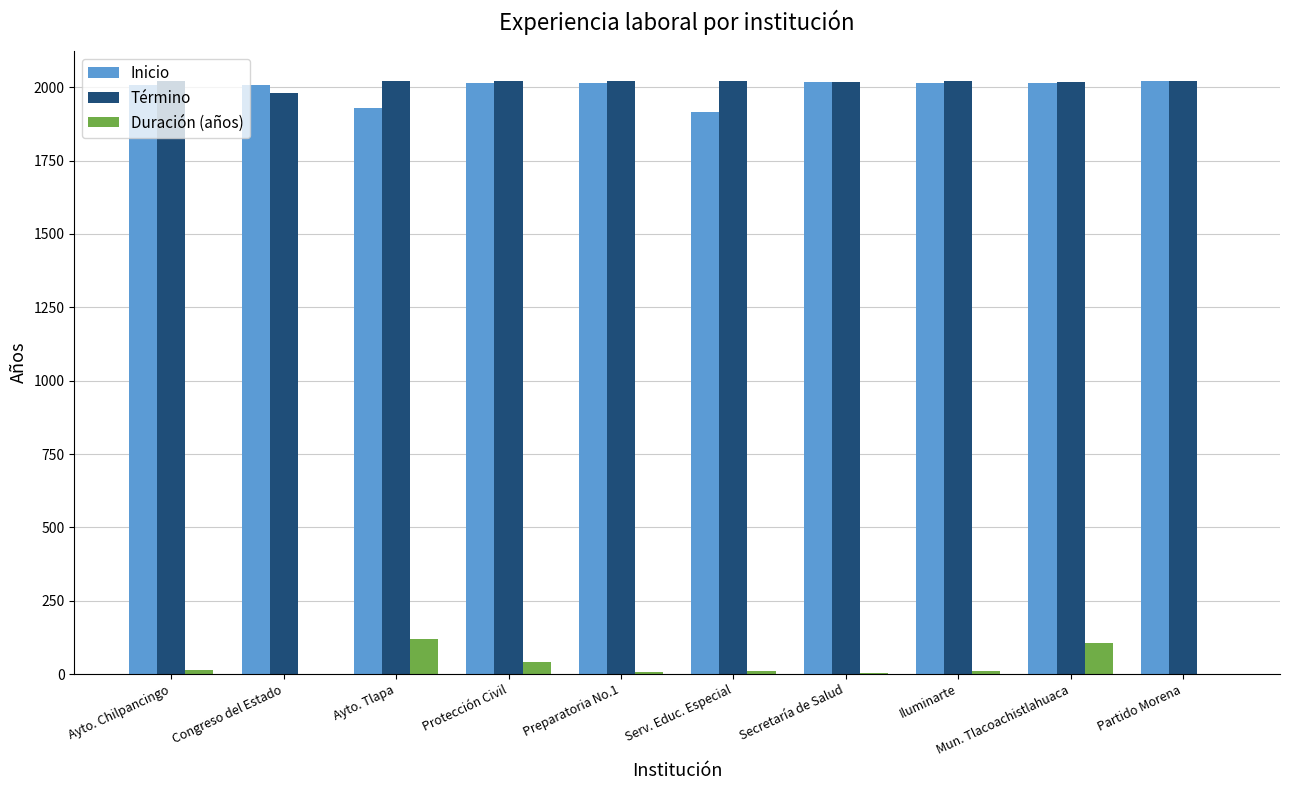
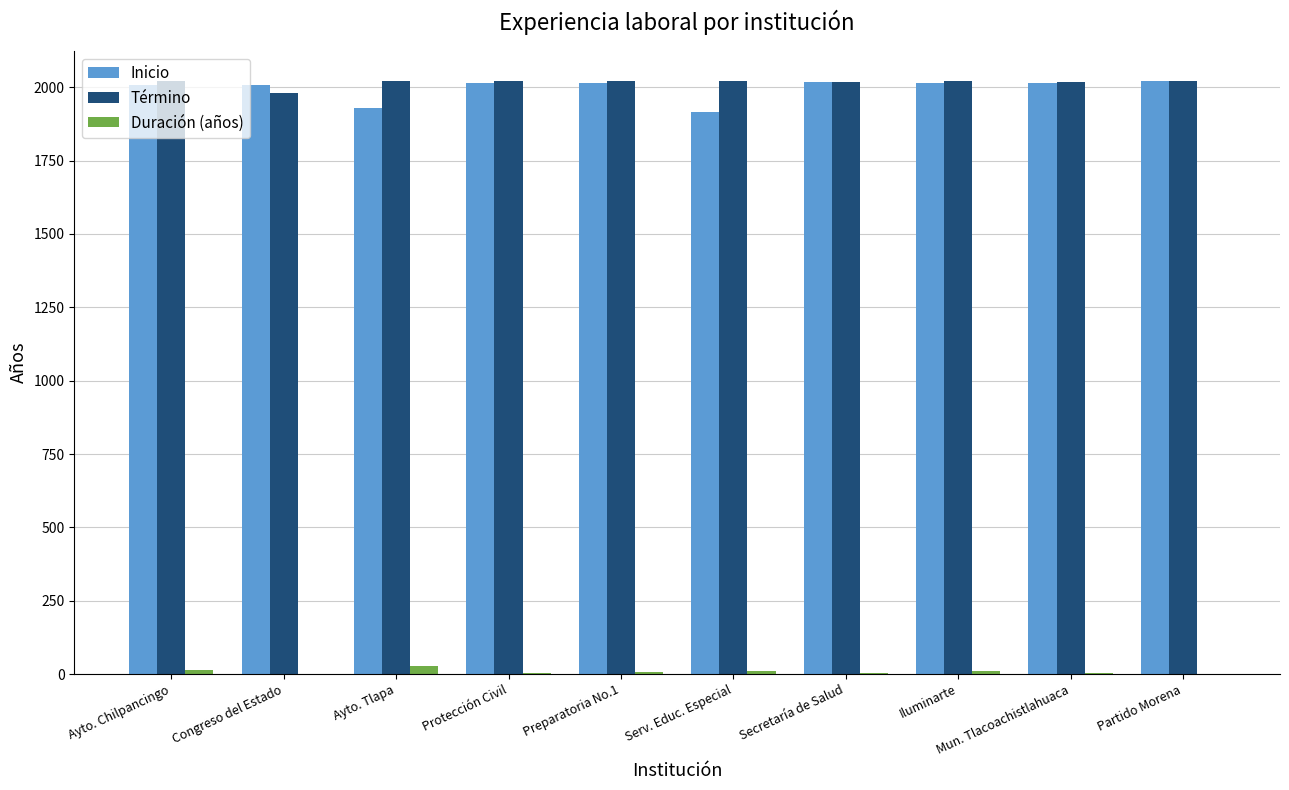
Duración (años), Ayto. Tlapa: 120 -> 30
Duración (años), Protección Civil: 40 -> 10
Duración (años), Mun. Tlacoachistlahuaca: 110 -> 0
